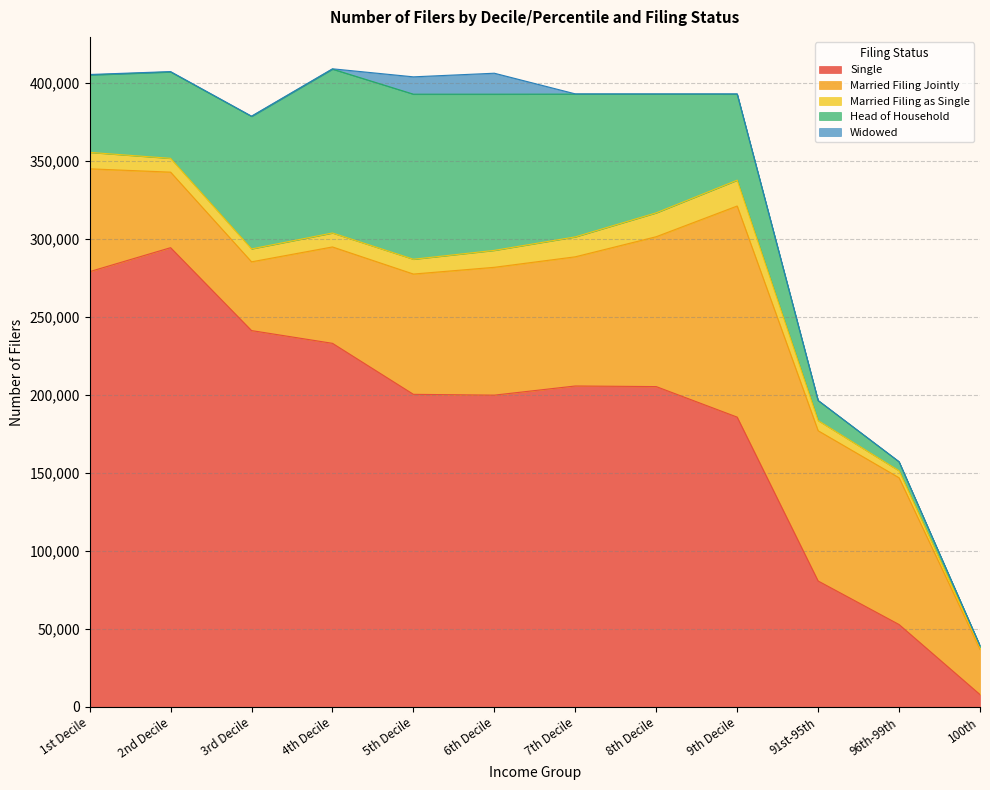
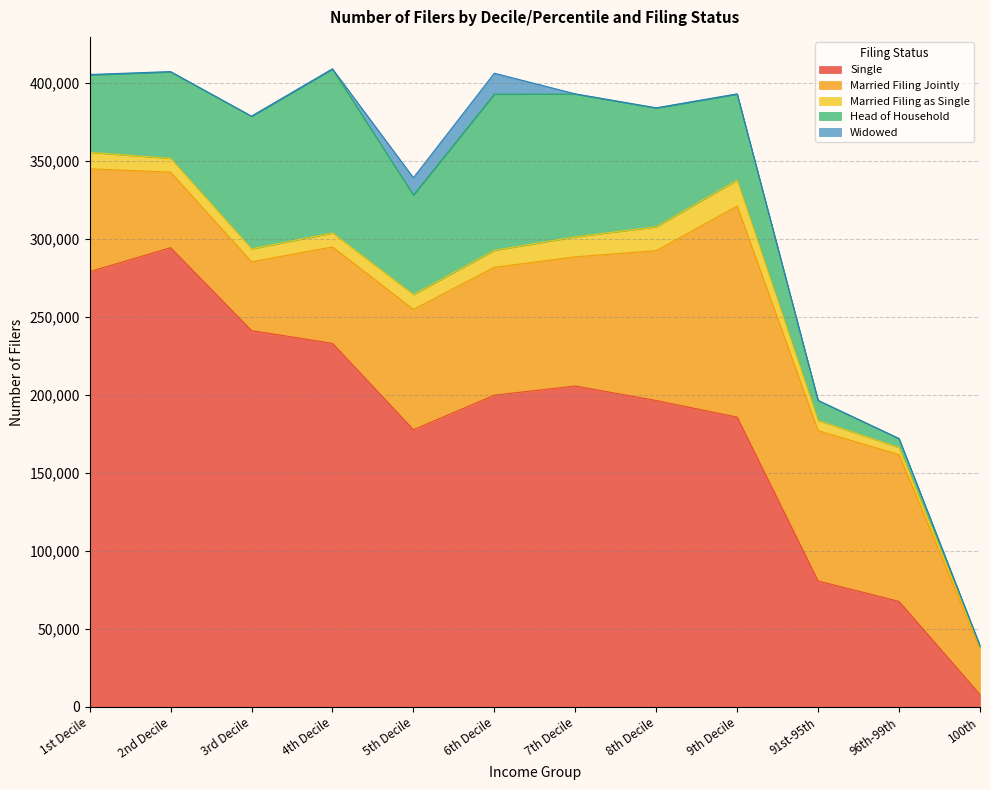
Single, 5th Decile: 200,000 -> 178,000
Head of Household, 5th Decile: 106,000 -> 64,000
Single, 8th Decile: 205,000 -> 196,000
Single, 96th-99th: 53,000 -> 68,000
